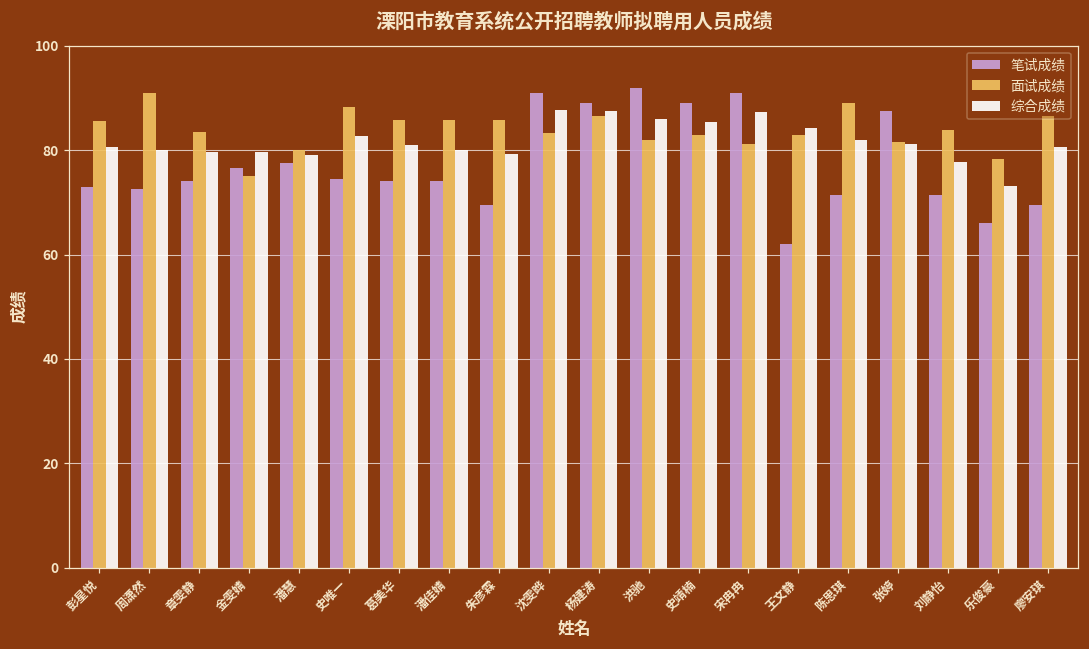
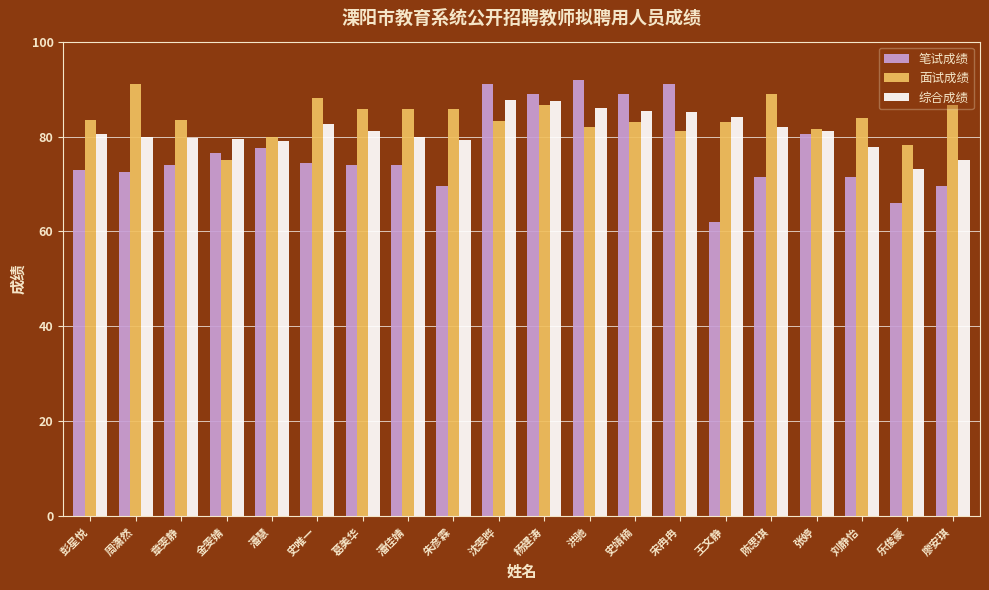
面试成绩, 彭星悦: 86 -> 84
综合成绩, 宋冉冉: 87 -> 85
笔试成绩, 张婷: 88 -> 81
综合成绩, 廖安琪: 81 -> 75
